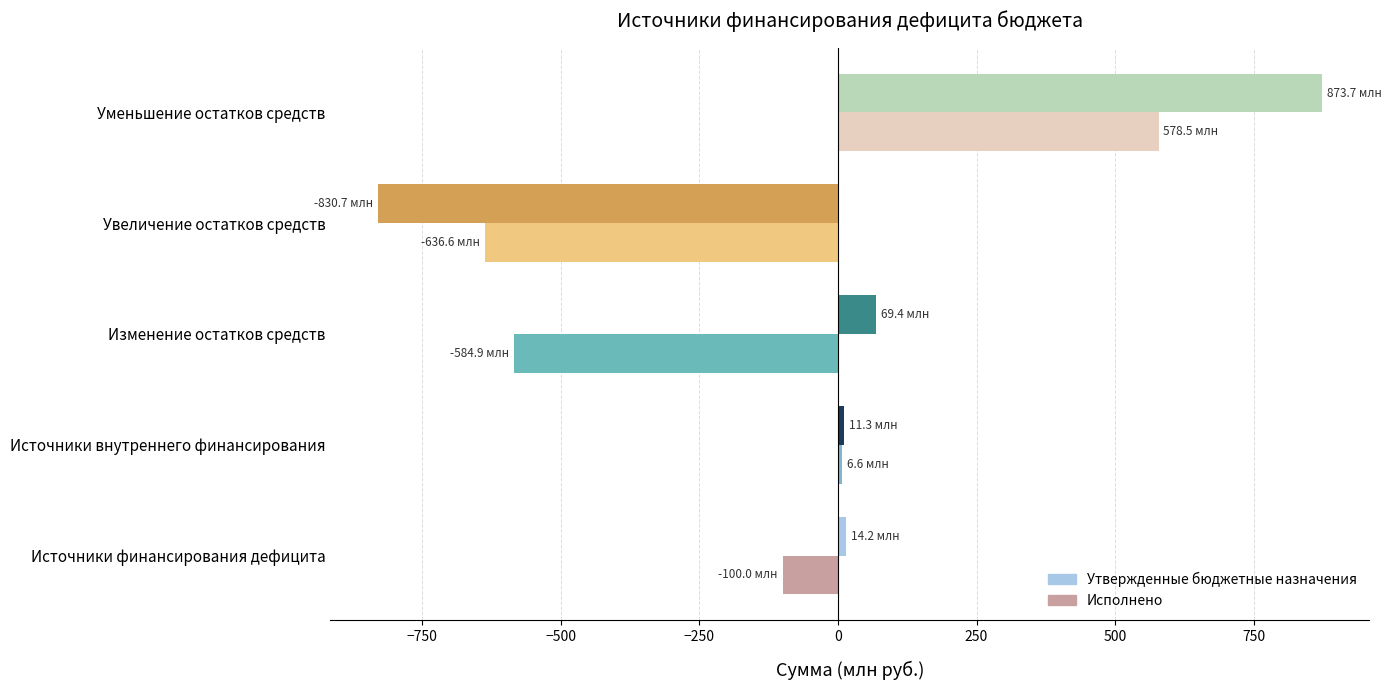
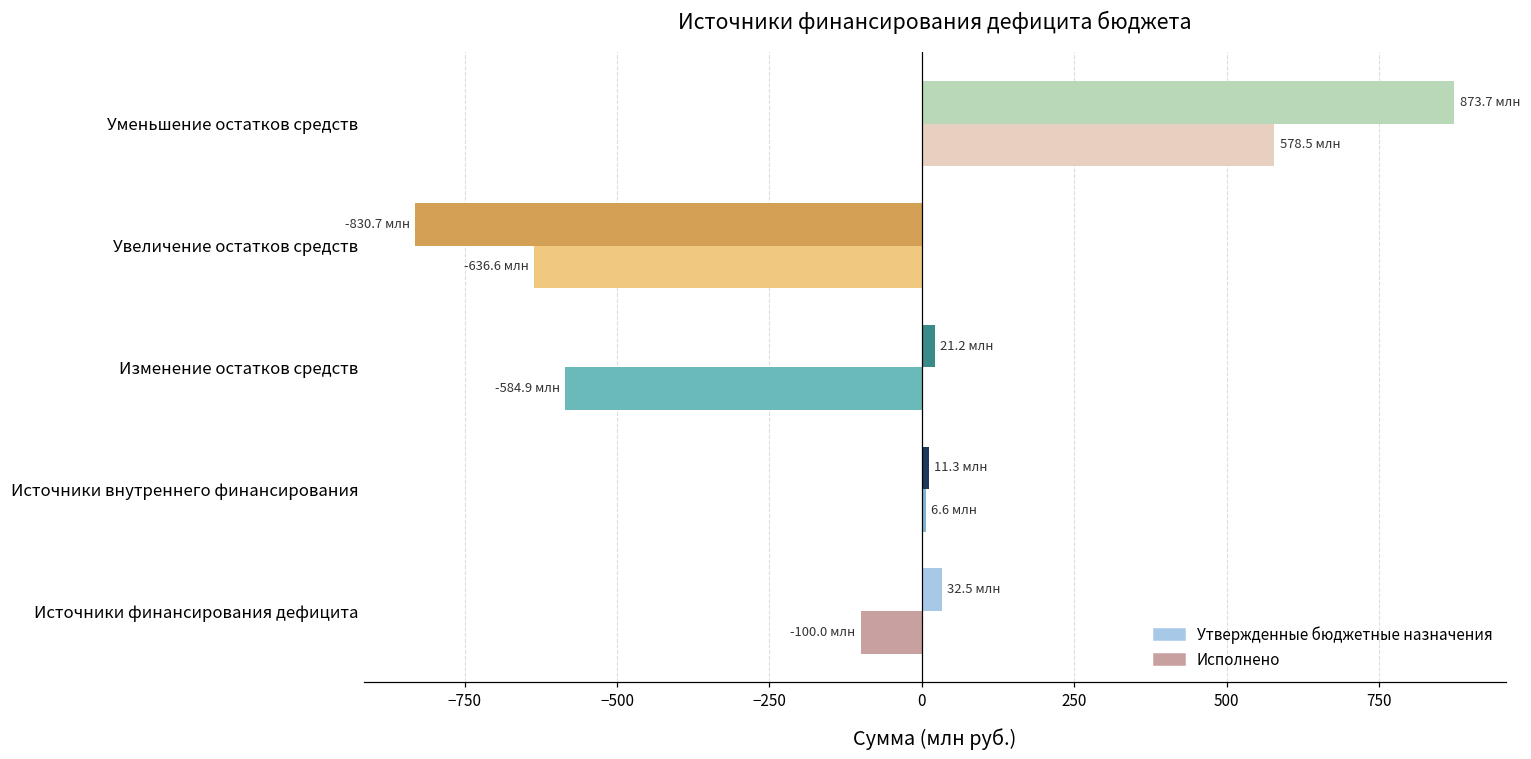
Утвержденные бюджетные назначения, Изменение остатков средств: 69.4 -> 21.2
Утвержденные бюджетные назначения, Источники финансирования дефицита: 14.2 -> 32.5
